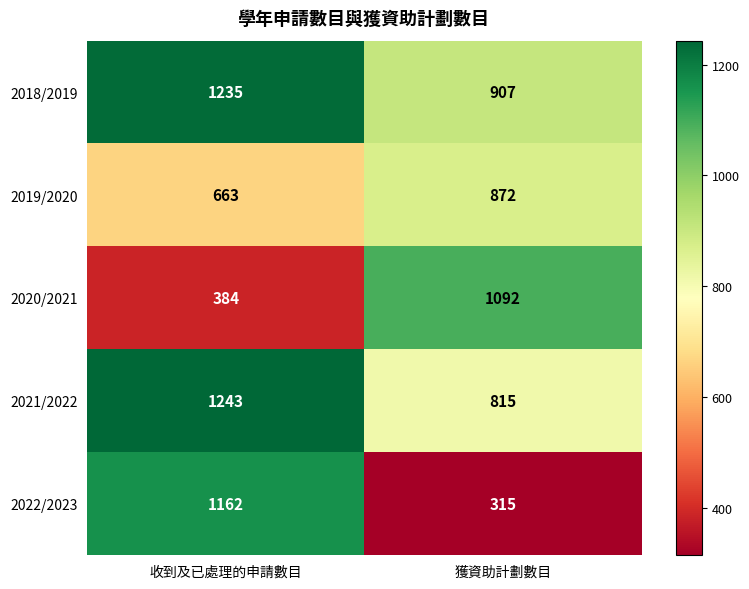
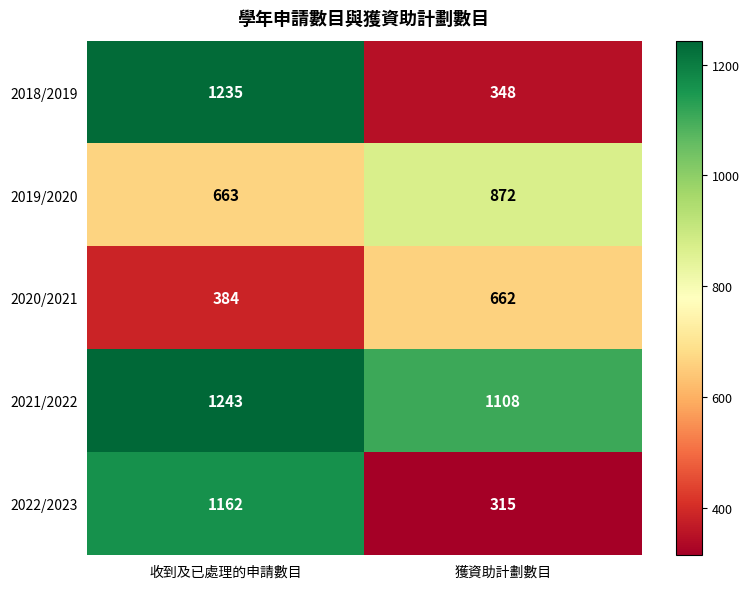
2018/2019, 獲資助計劃數目: 907 -> 348
2020/2021, 獲資助計劃數目: 1092 -> 662
2021/2022, 獲資助計劃數目: 815 -> 1108
